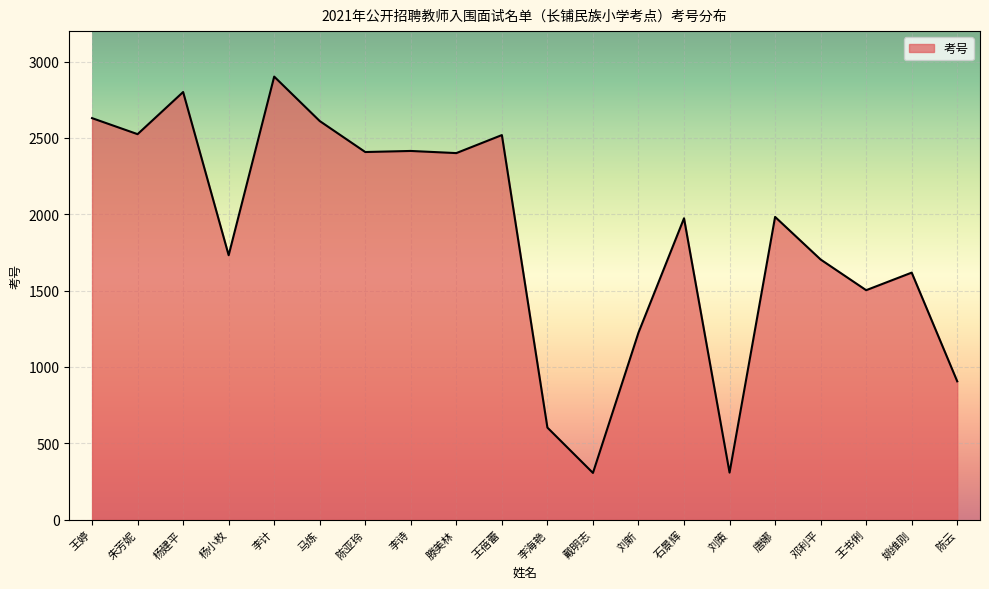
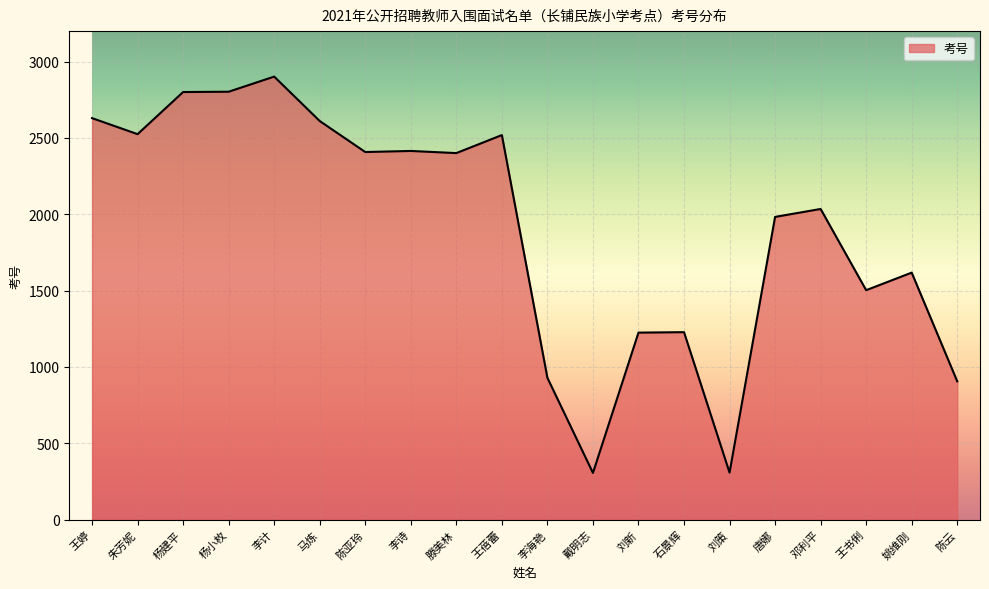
杨小枚: 1730 -> 2800
李海艳: 600 -> 930
石景辉: 1970 -> 1230
邓利平: 1700 -> 2040
